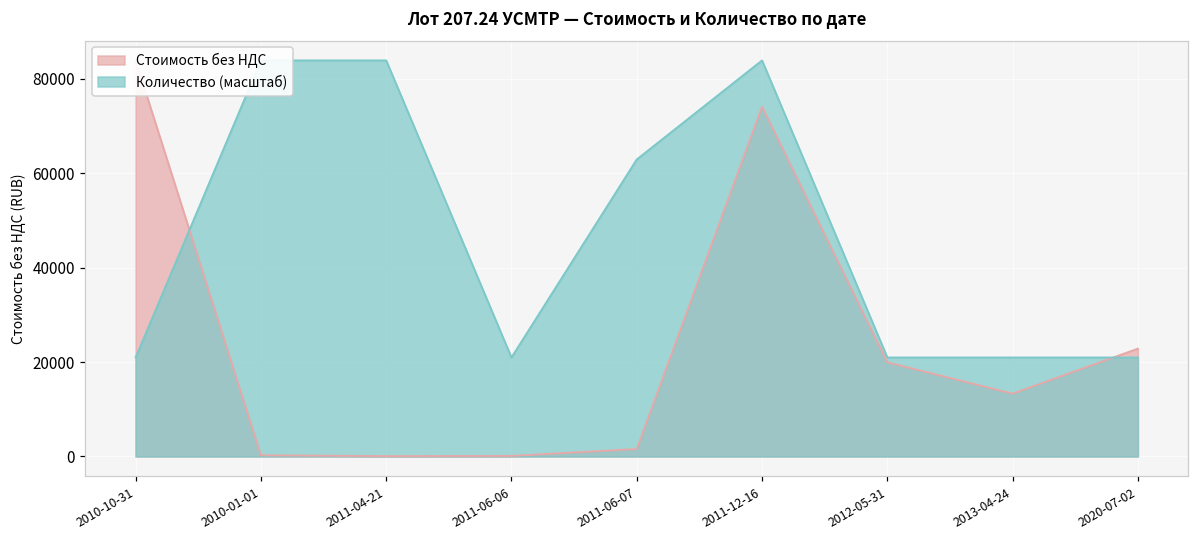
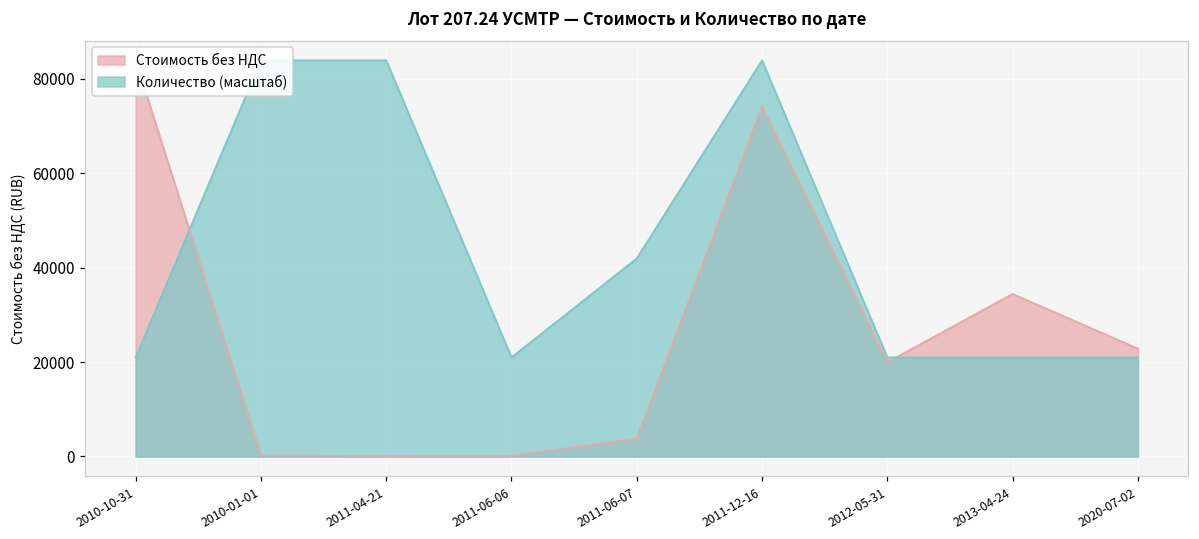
Стоимость без НДС, 2011-06-07: 2000 -> 4000
Количество (масштаб), 2011-06-07: 63000 -> 42000
Стоимость без НДС, 2013-04-24: 13000 -> 34000
